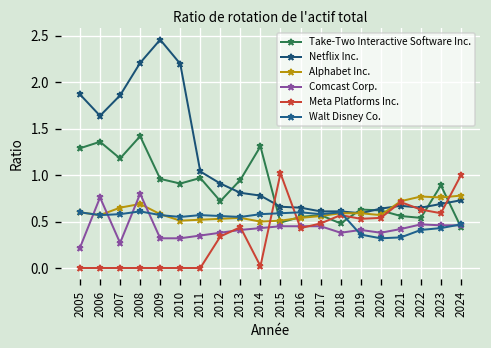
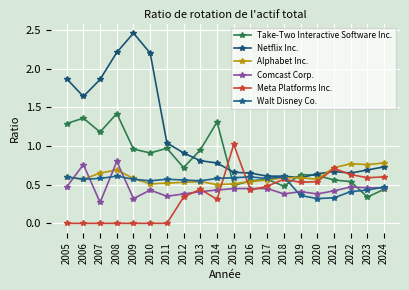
Comcast Corp., 2005: 0.2 -> 0.5
Comcast Corp., 2010: 0.3 -> 0.4
Meta Platforms Inc., 2014: 0.0 -> 0.3
Take-Two Interactive Software Inc., 2023: 0.9 -> 0.3
Meta Platforms Inc., 2024: 1.0 -> 0.6
